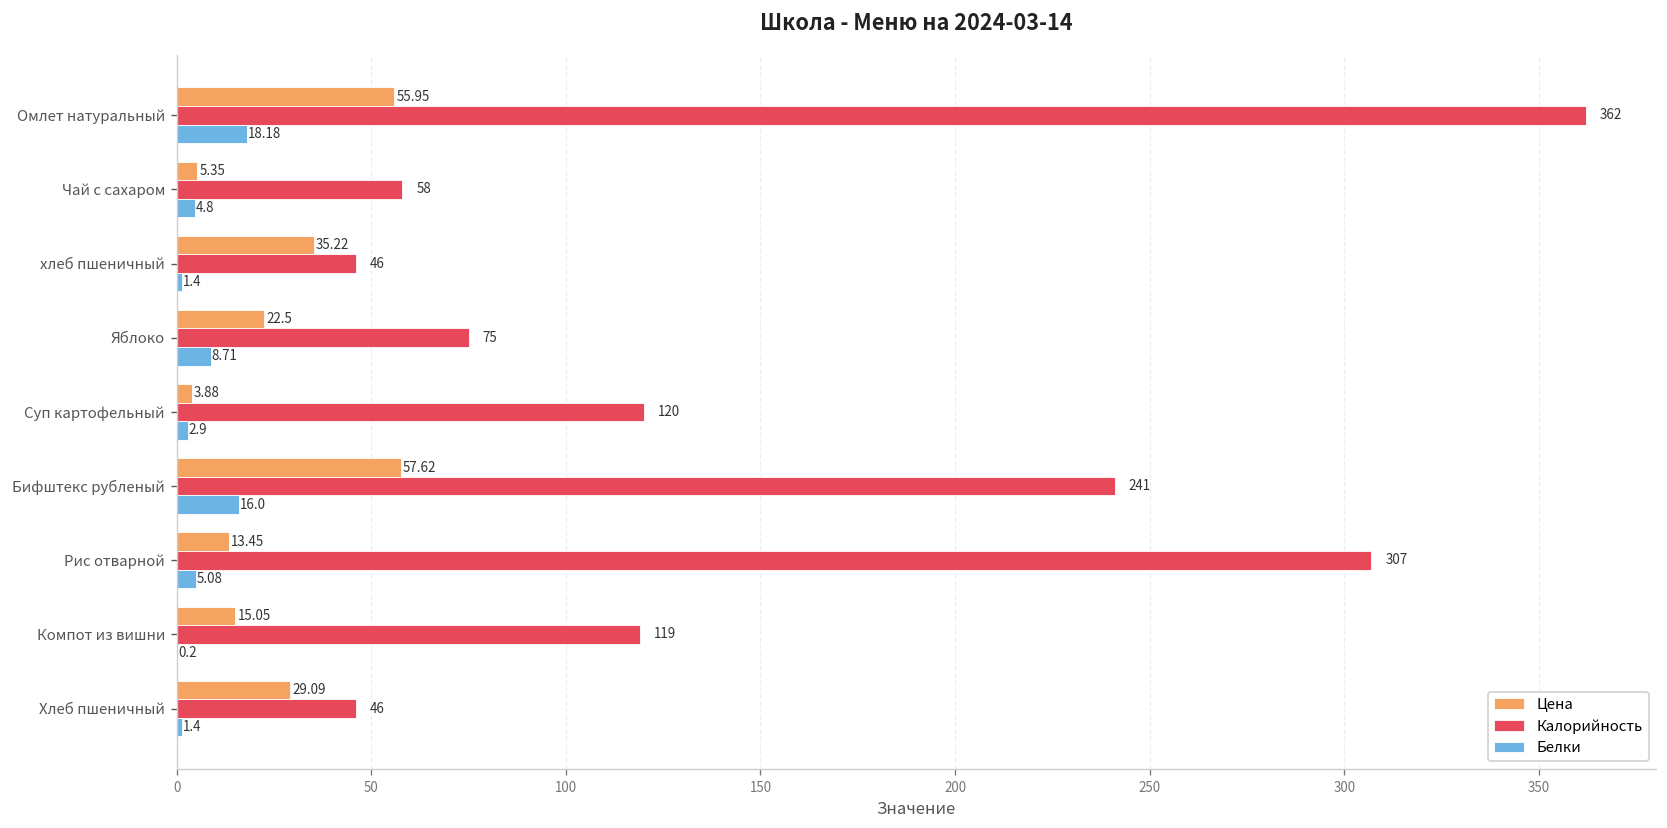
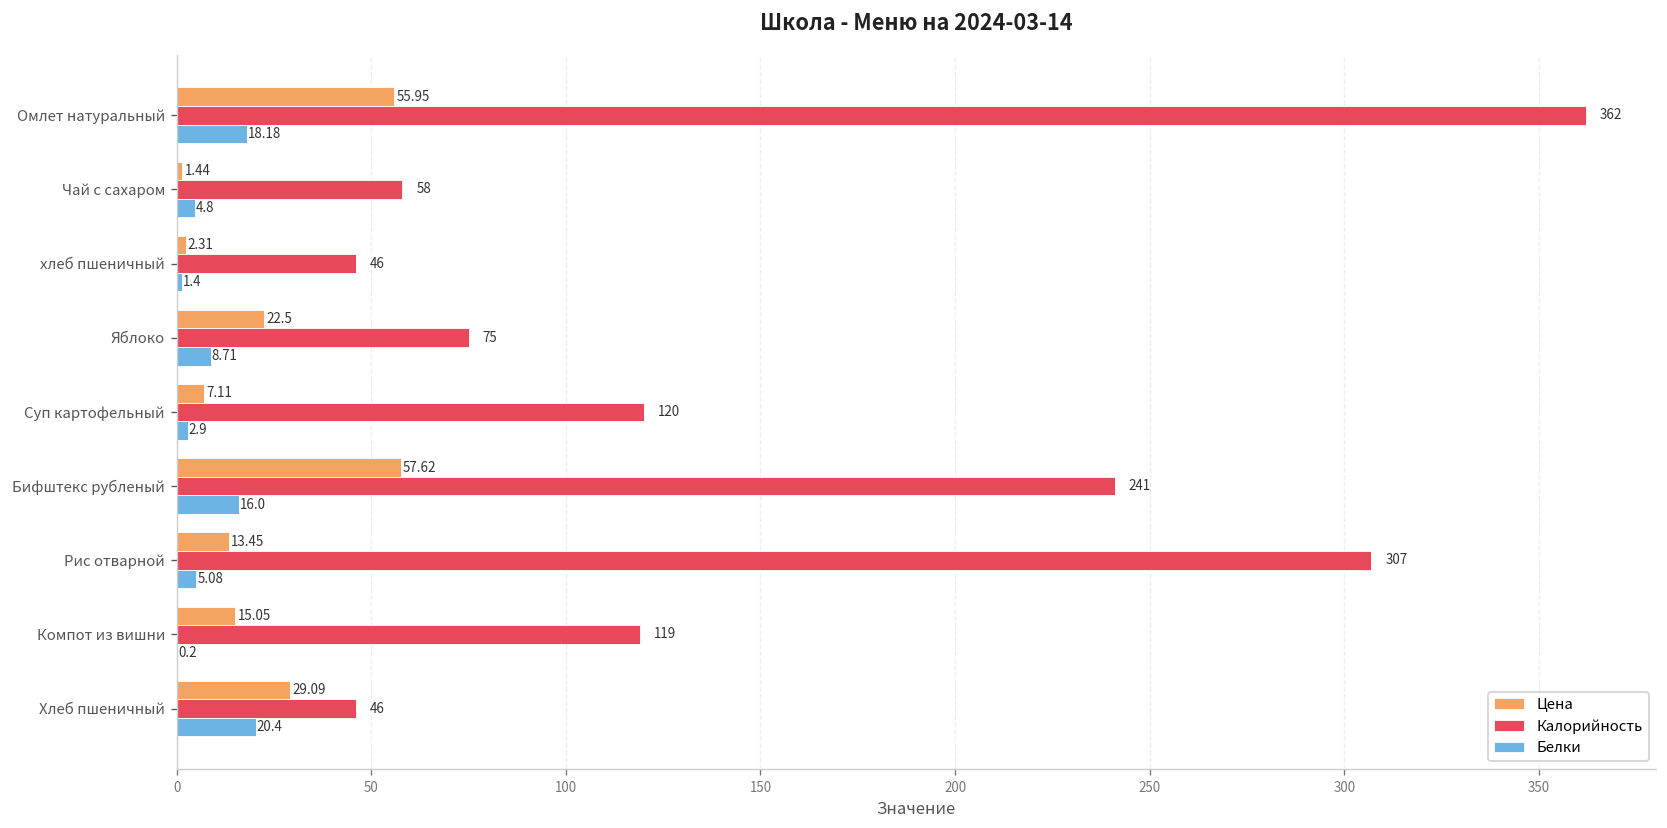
Цена, Чай с сахаром: 5.35 -> 1.44
Цена, хлеб пшеничный: 35.22 -> 2.31
Цена, Суп картофельный: 3.88 -> 7.11
Белки, Хлеб пшеничный: 1.4 -> 20.4
